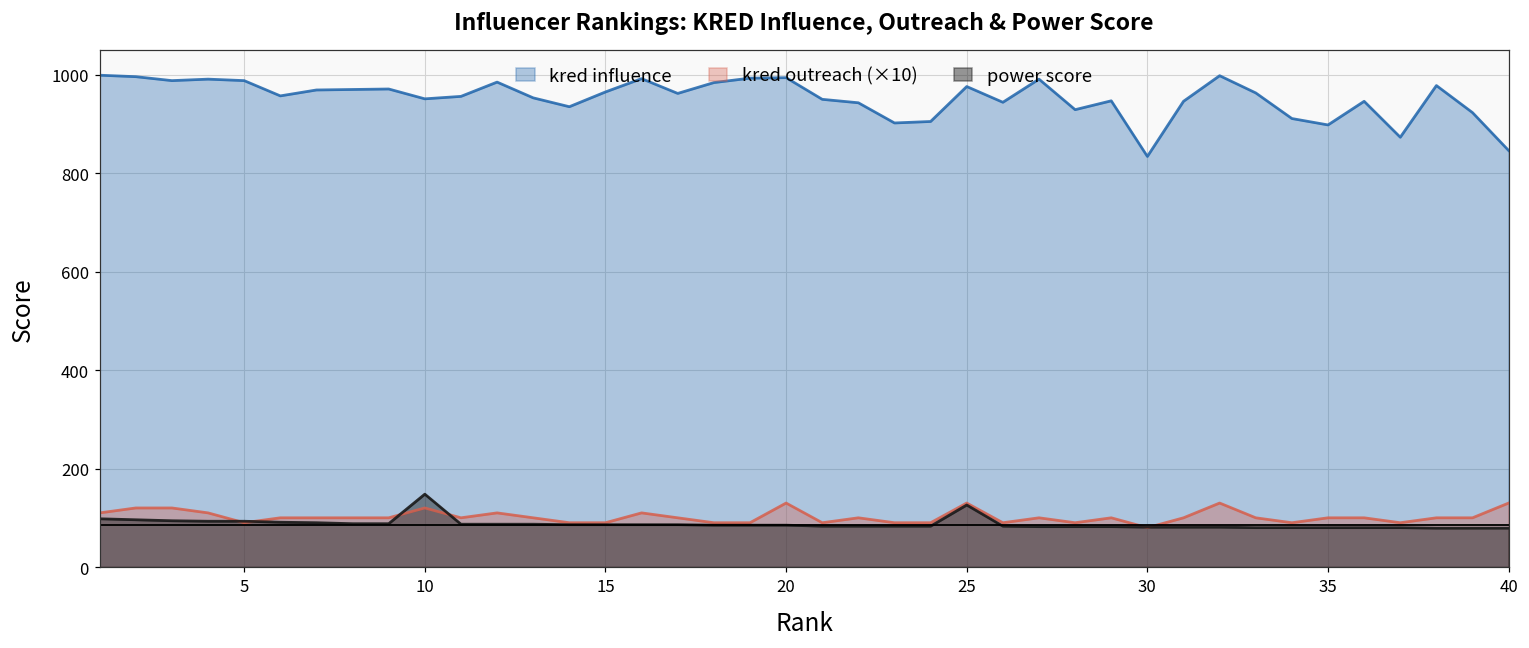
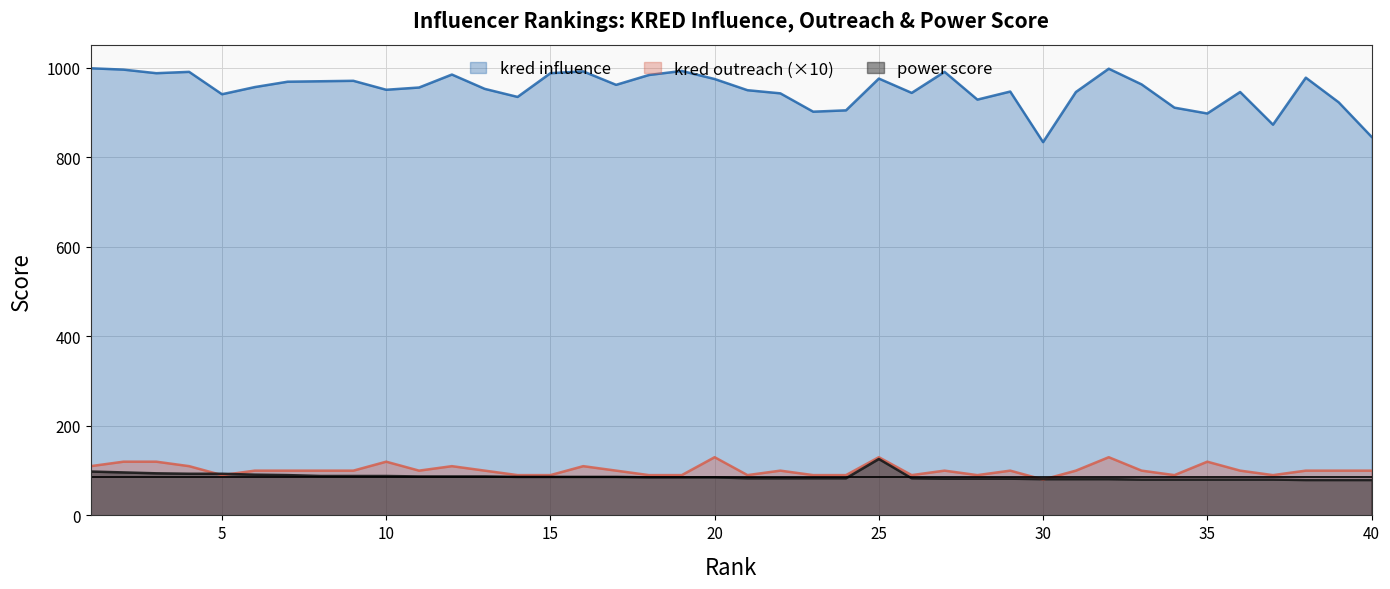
kred influence, 5: 990 -> 940
power score, 10: 150 -> 90
kred influence, 15: 970 -> 990
kred influence, 20: 990 -> 980
kred outreach (×10), 35: 100 -> 120
kred outreach (×10), 40: 130 -> 100
